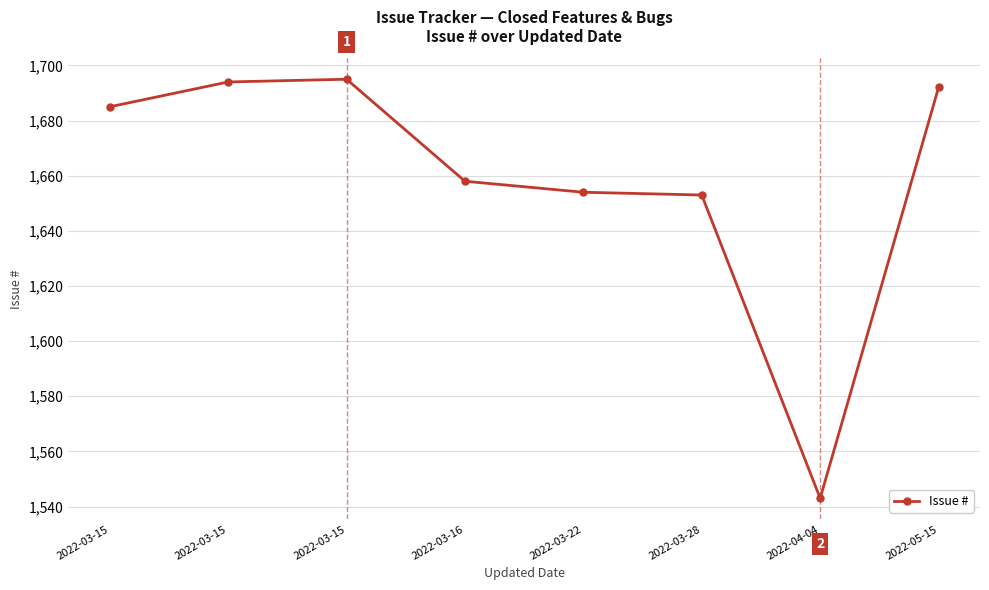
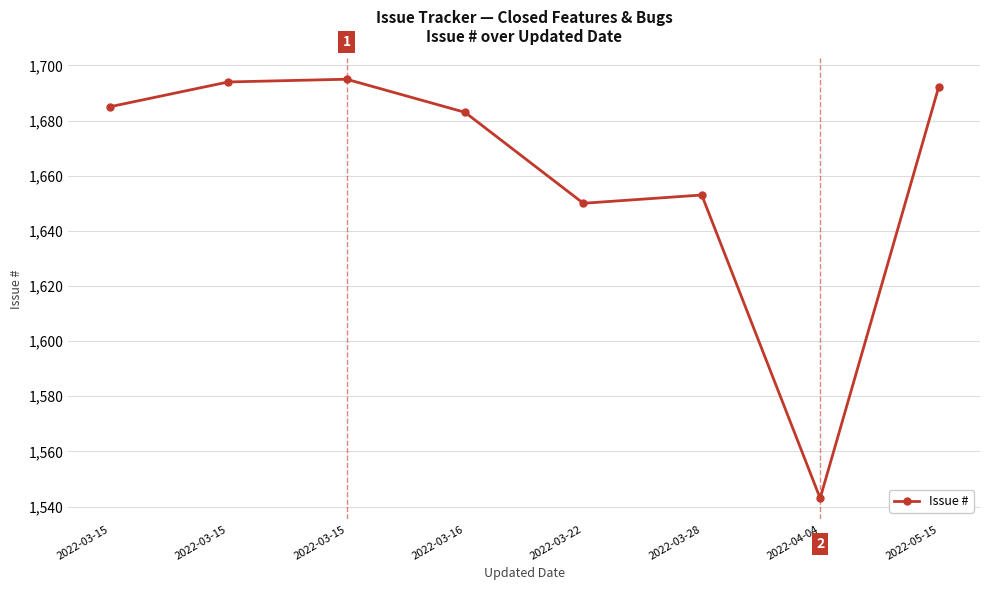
2022-03-16: 1,658 -> 1,683
2022-03-22: 1,654 -> 1,650
